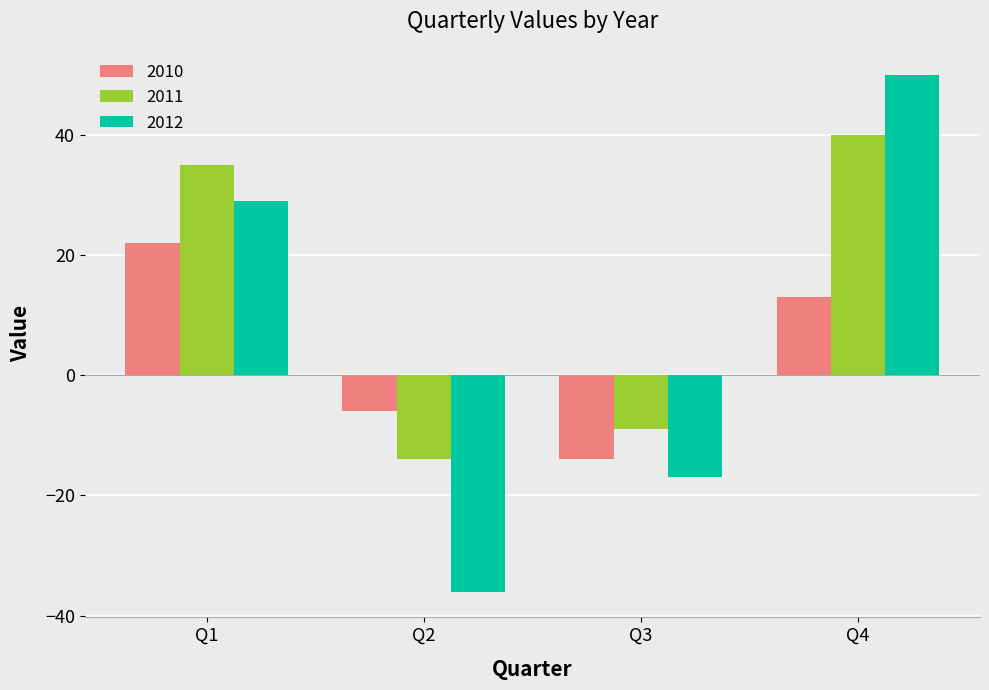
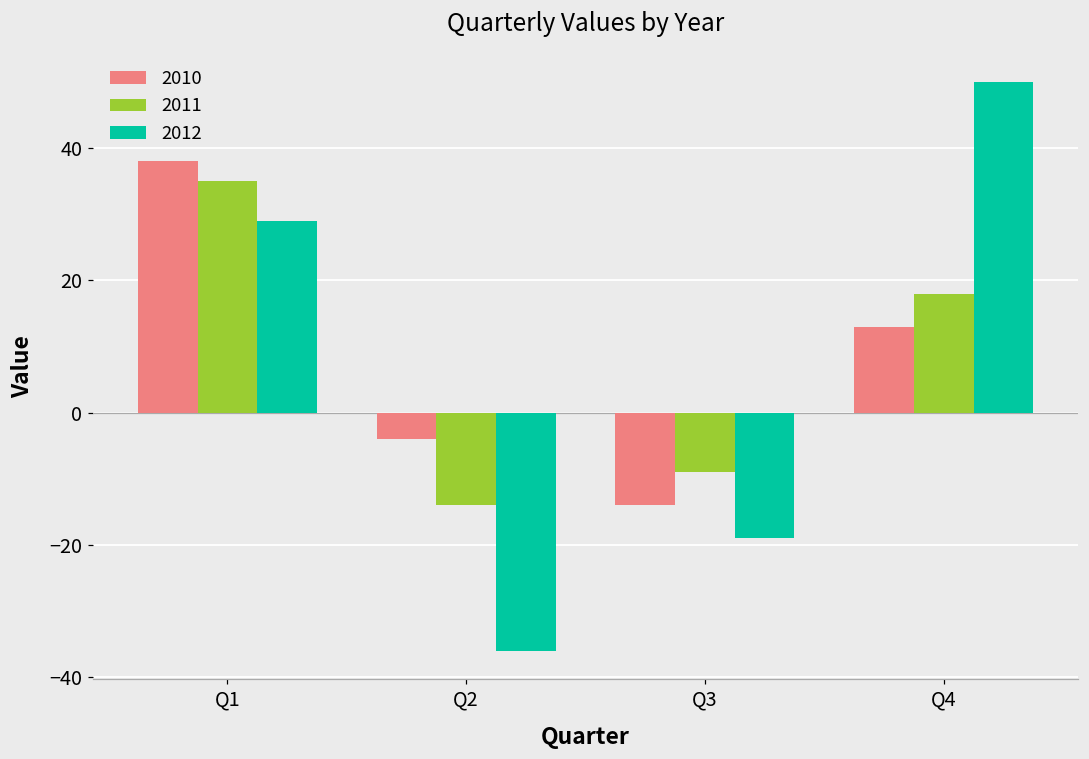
2010, Q1: 22 -> 38
2010, Q2: -6 -> -4
2012, Q3: -17 -> -19
2011, Q4: 40 -> 18
